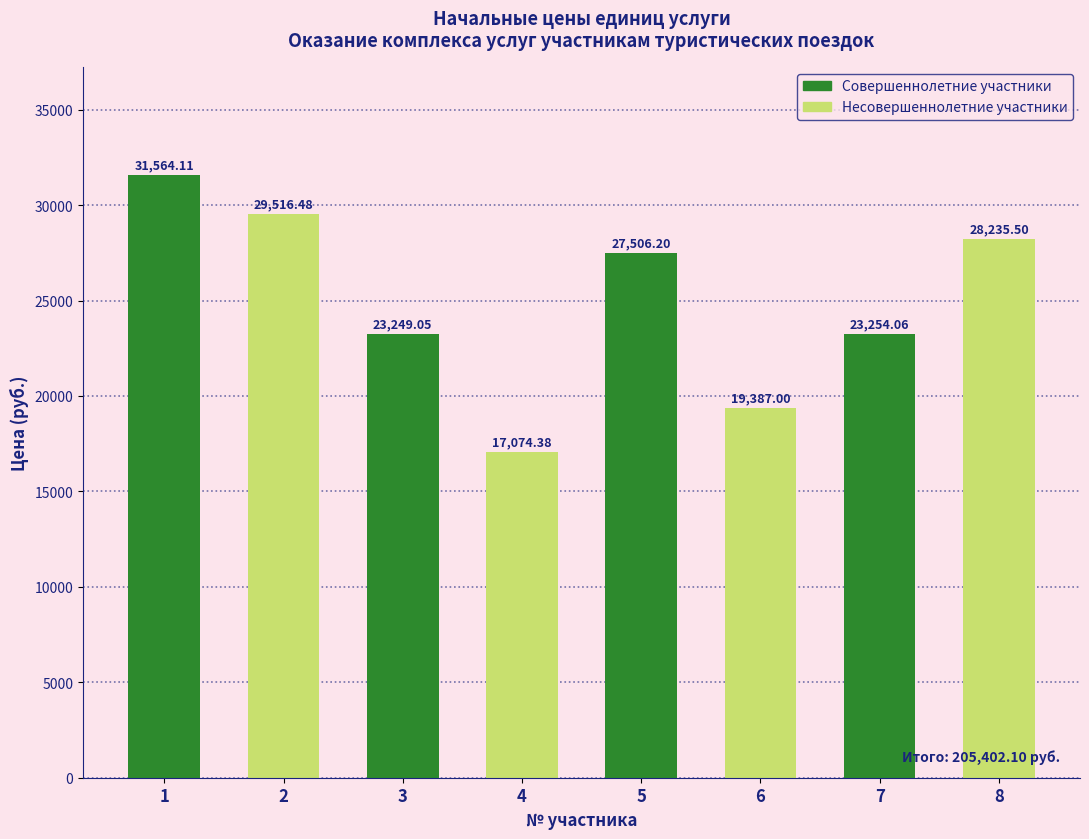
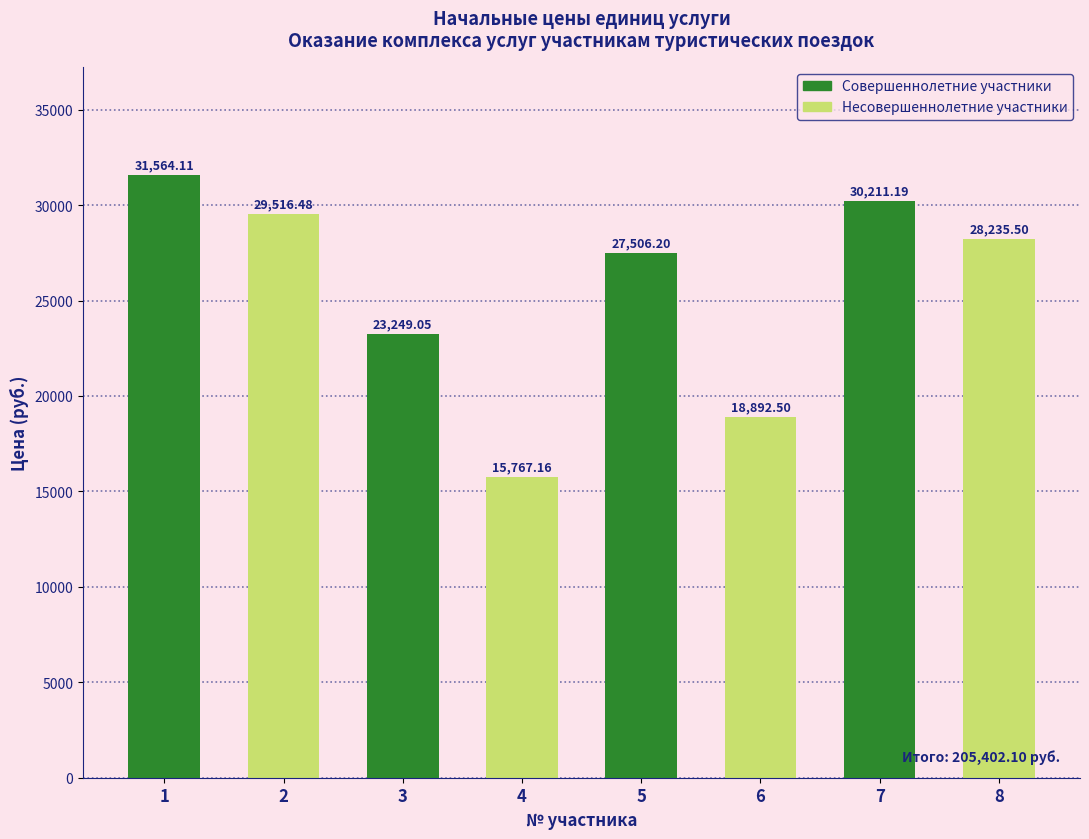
4: 17,074.38 -> 15,767.16
6: 19,387.00 -> 18,892.50
7: 23,254.06 -> 30,211.19
